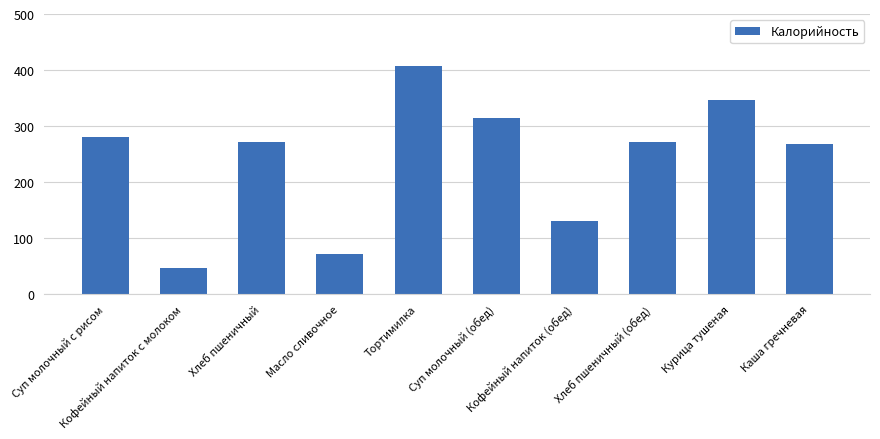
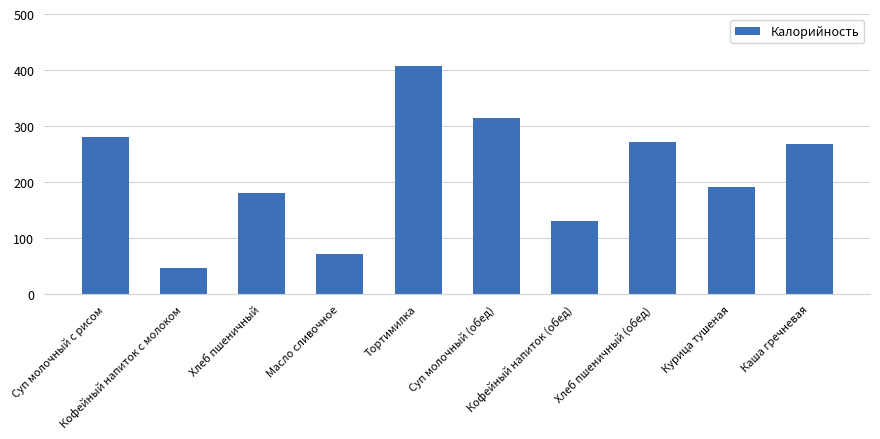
Хлеб пшеничный: 270 -> 180
Курица тушеная: 350 -> 190
